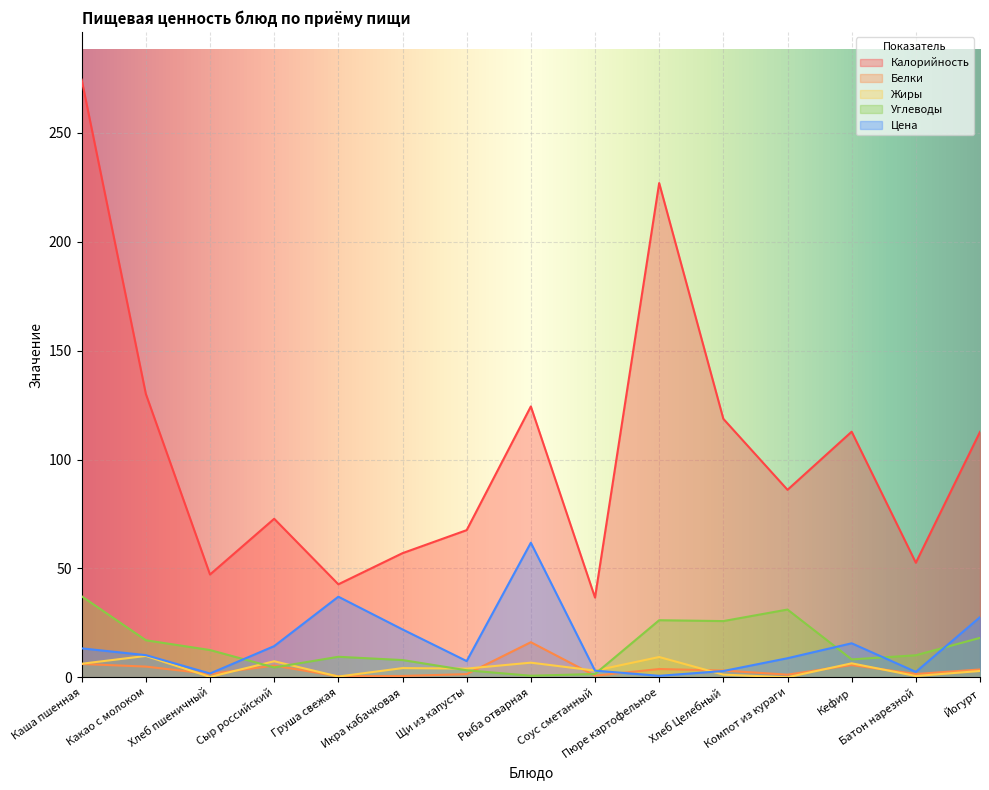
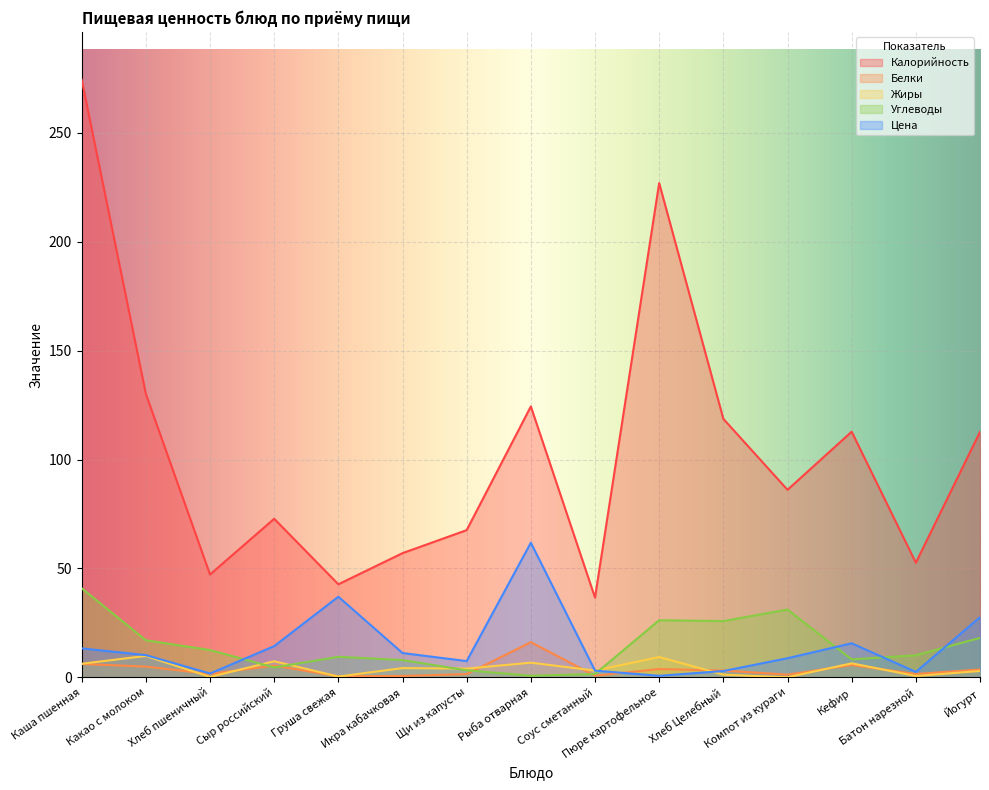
Углеводы, Каша пшенная: 37 -> 41
Цена, Икра кабачковая: 22 -> 11
